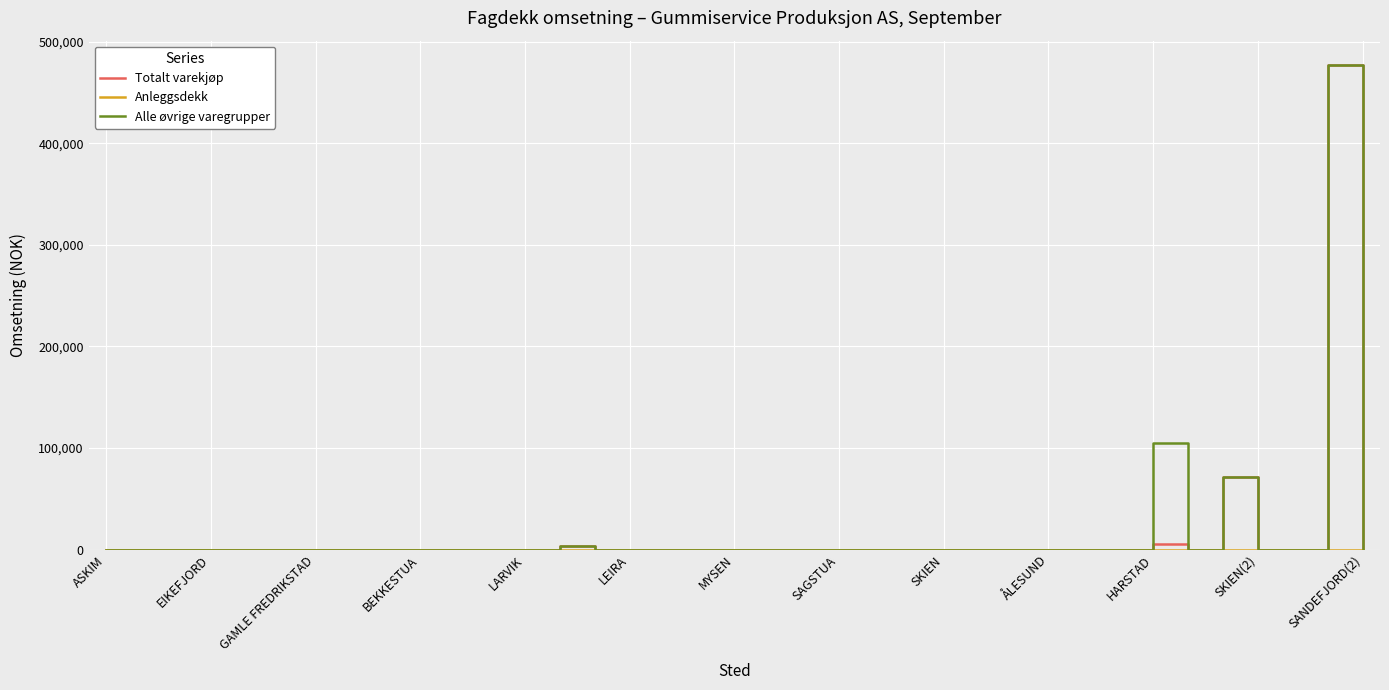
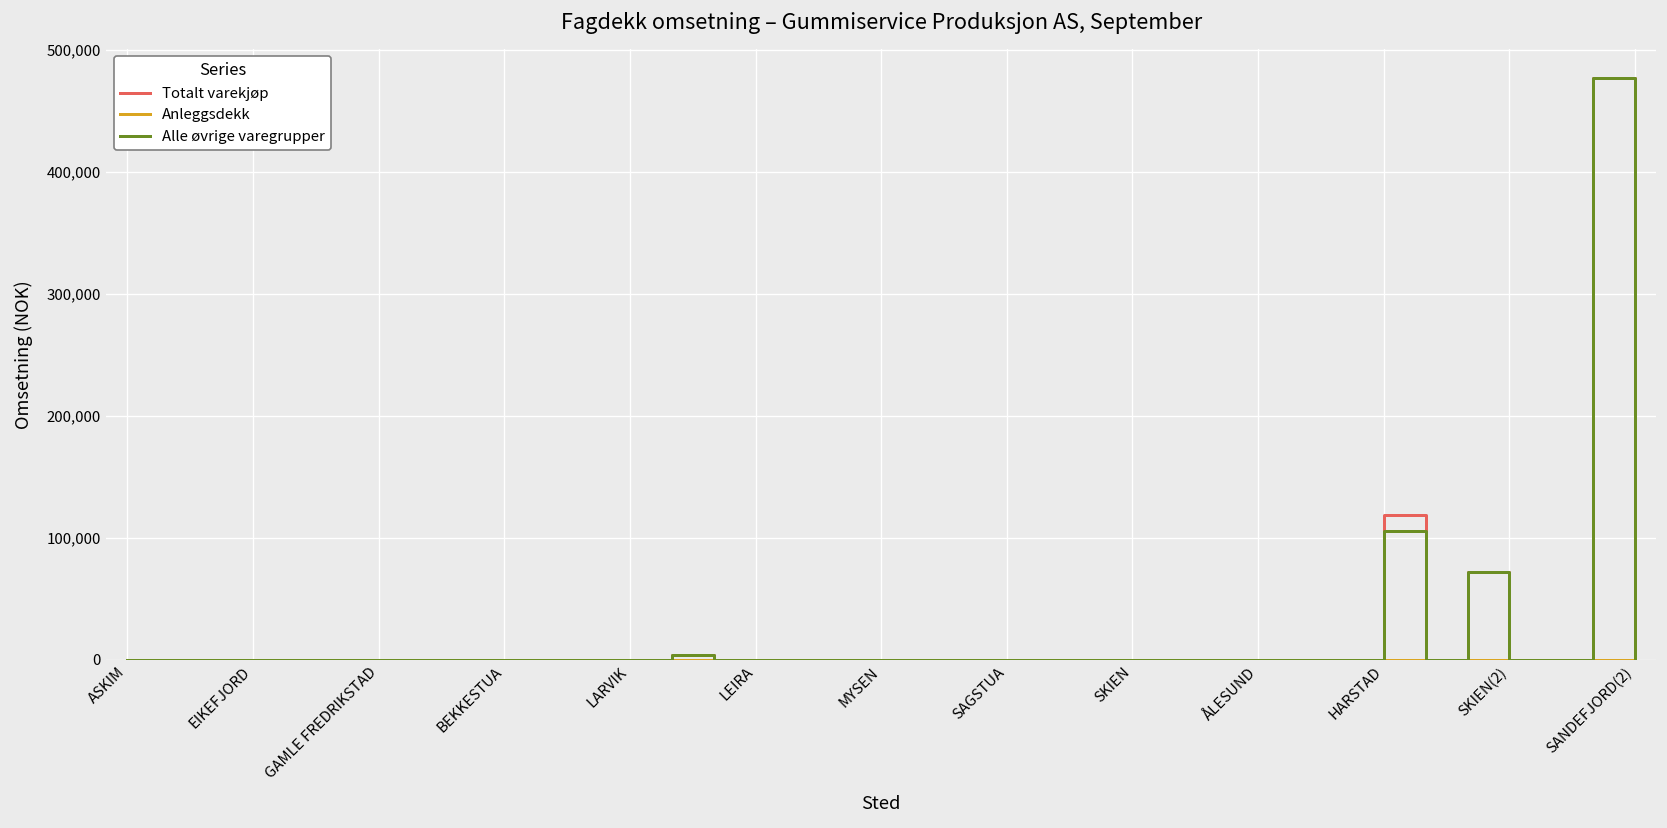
Totalt varekjøp, HARSTAD: 5,000 -> 119,000
